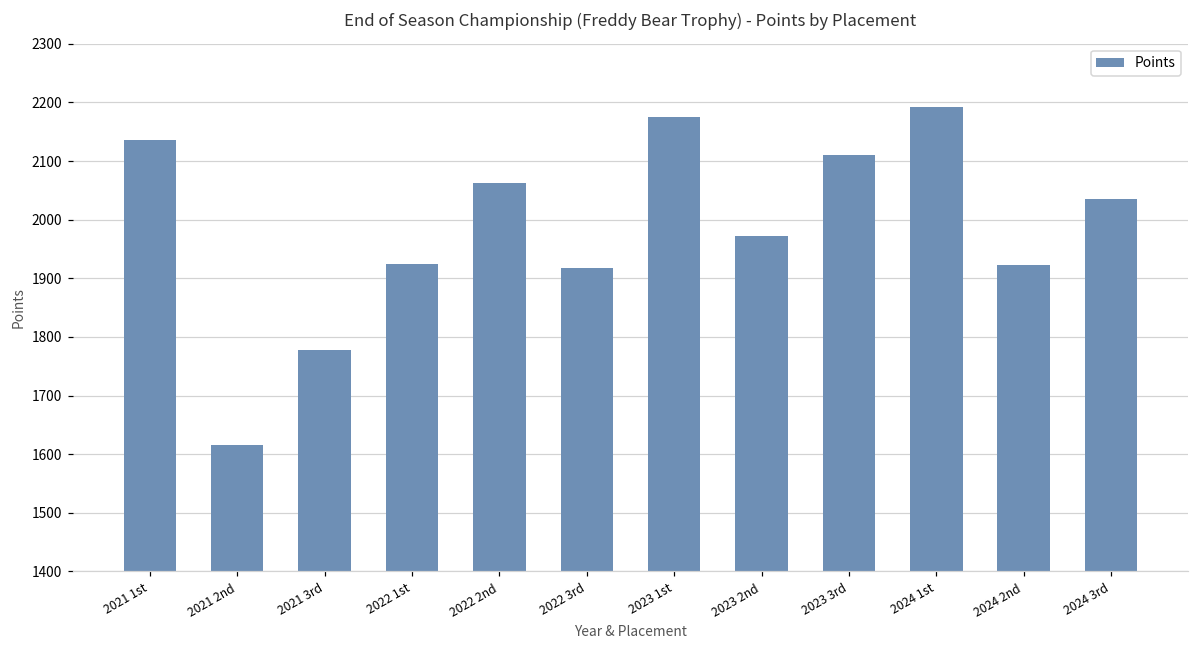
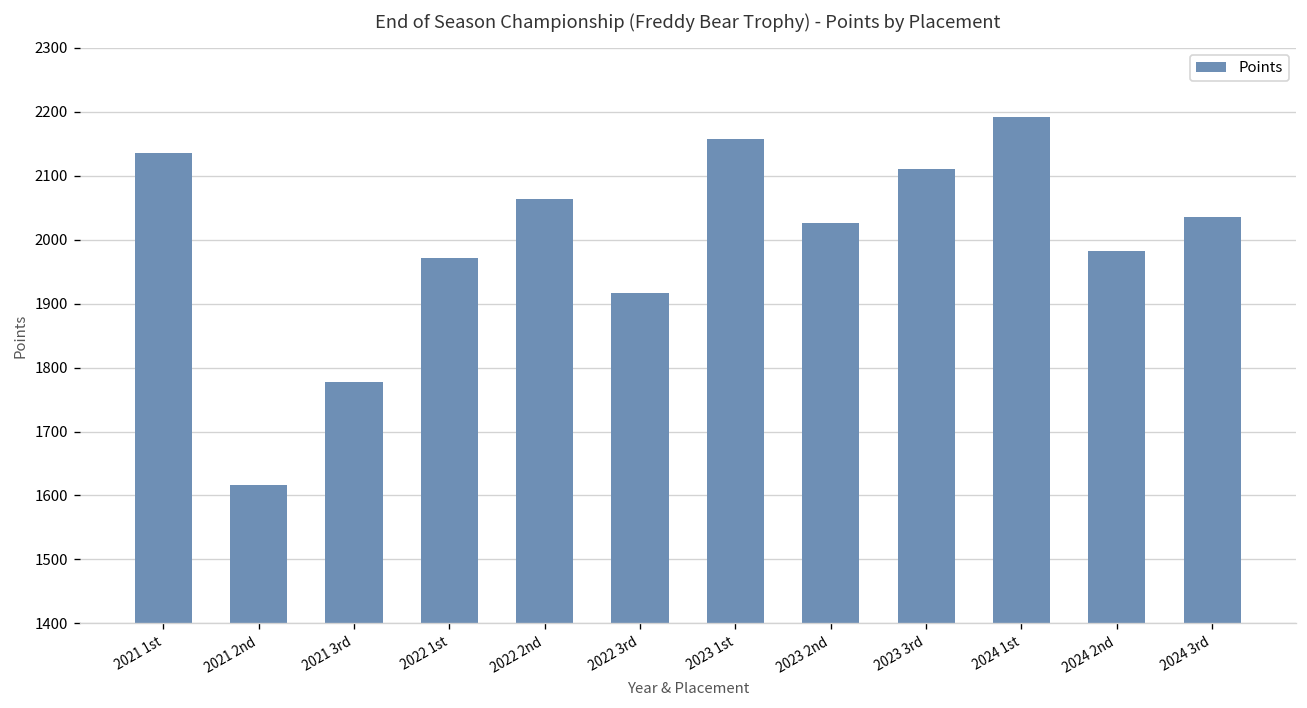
2022 1st: 1920 -> 1970
2023 1st: 2180 -> 2160
2023 2nd: 1970 -> 2030
2024 2nd: 1920 -> 1980
